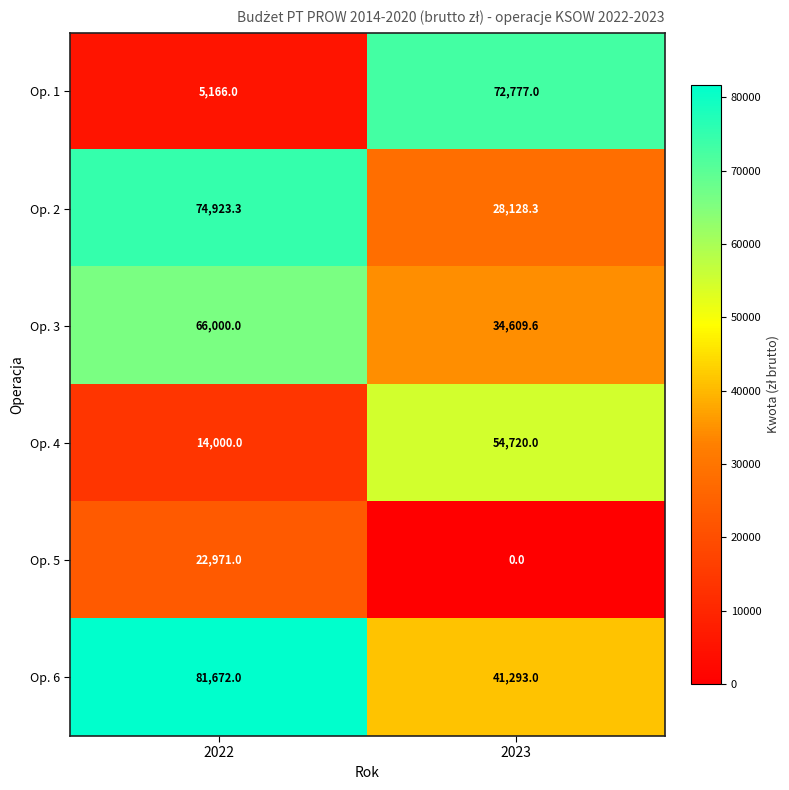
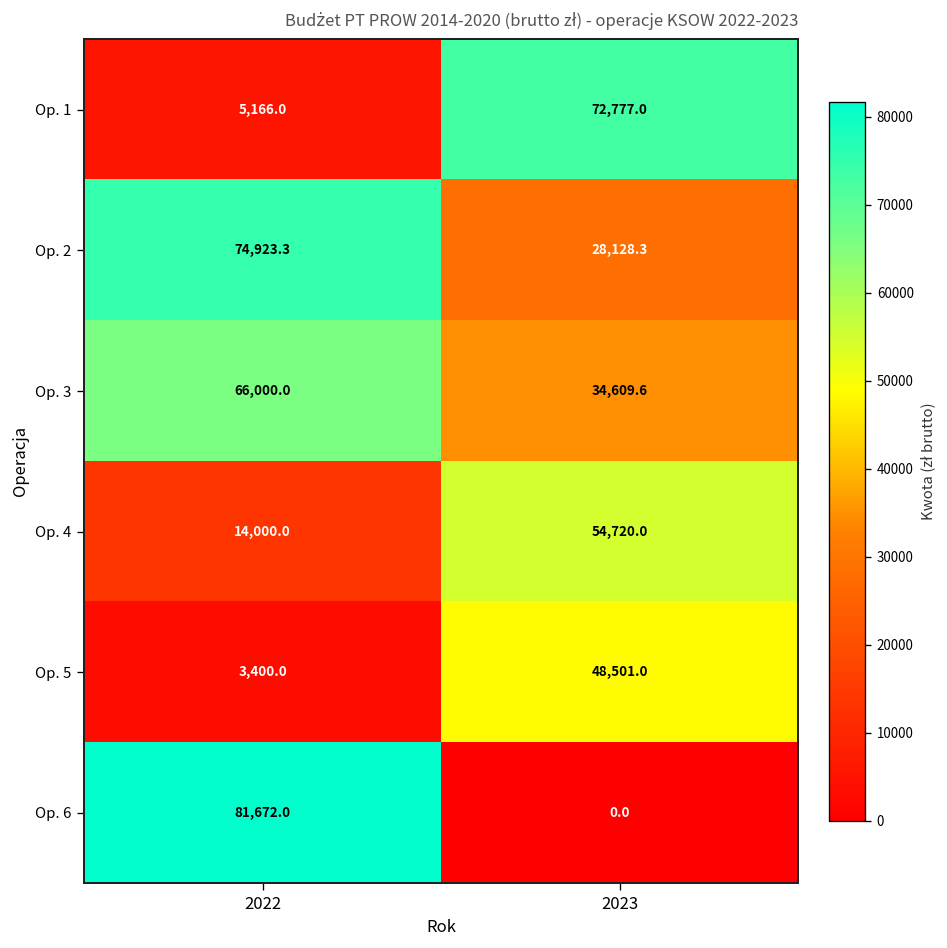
Op. 5, 2022: 22,971.0 -> 3,400.0
Op. 5, 2023: 0.0 -> 48,501.0
Op. 6, 2023: 41,293.0 -> 0.0
